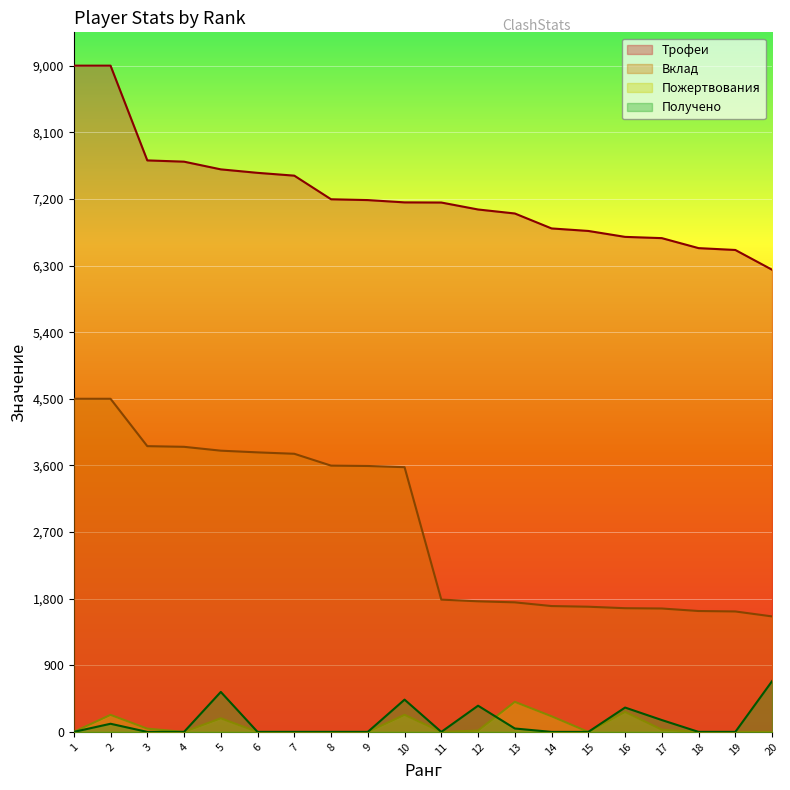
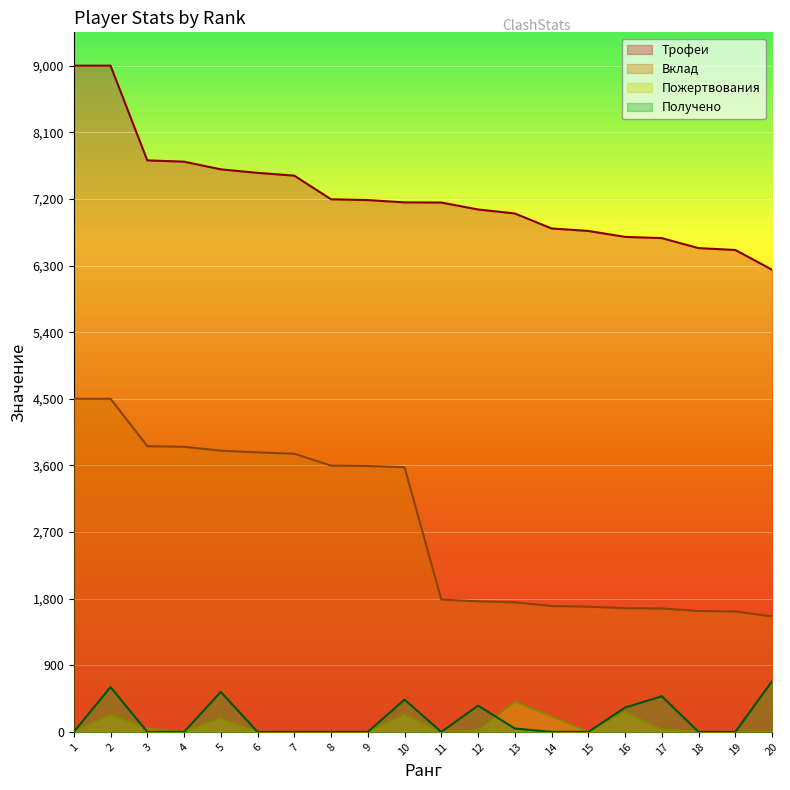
Получено, 2: 100 -> 600
Получено, 17: 200 -> 500
